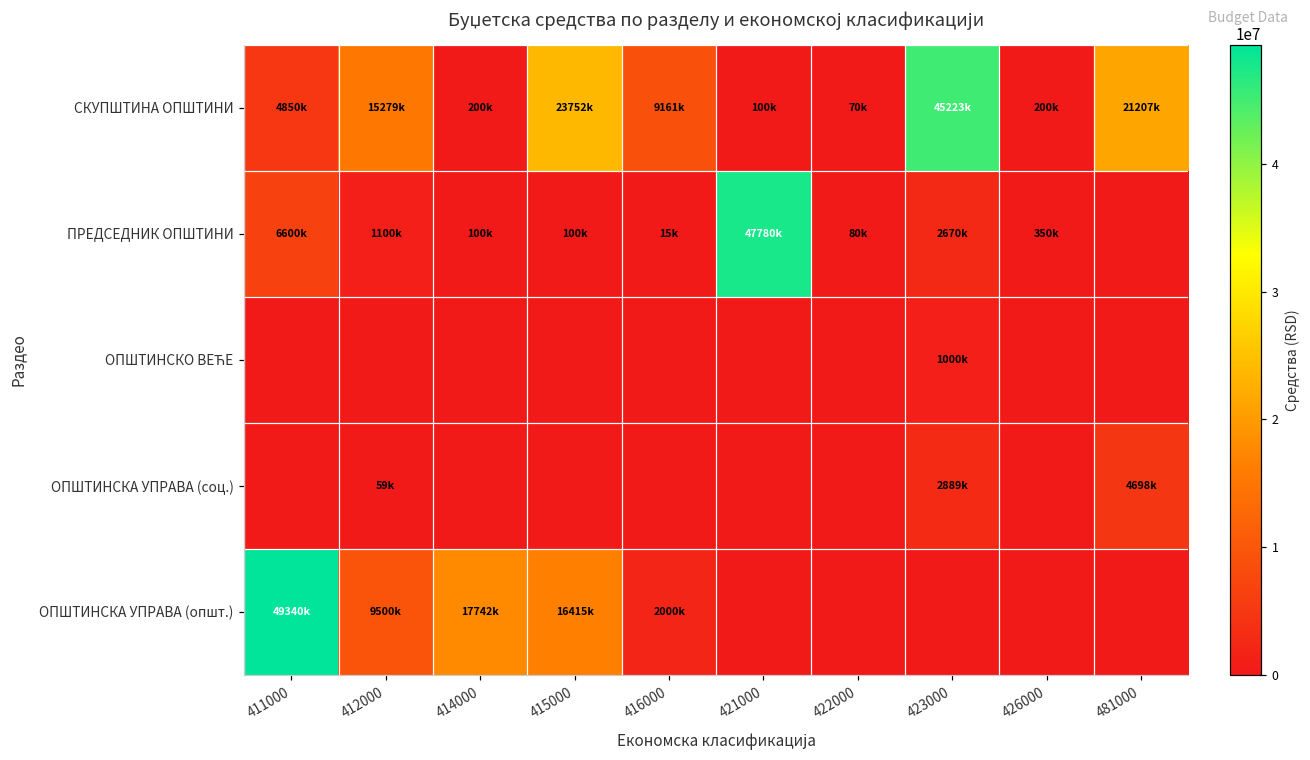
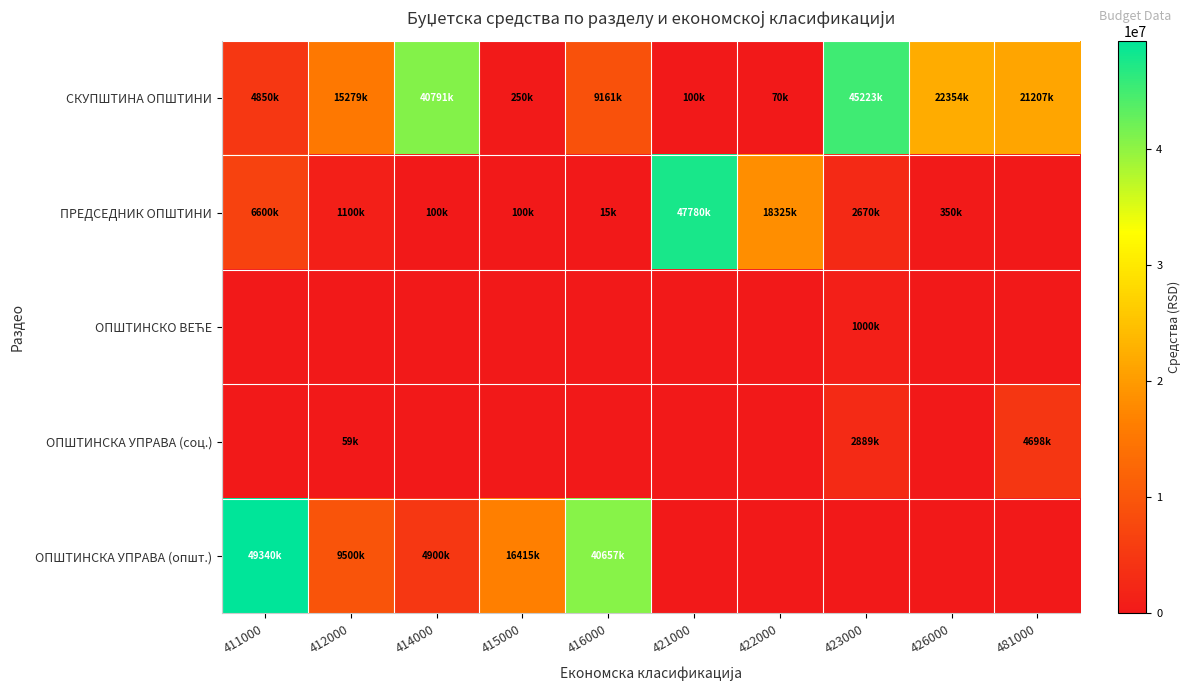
СКУПШТИНА ОПШТИНИ, 414000: 200k -> 40791k
СКУПШТИНА ОПШТИНИ, 415000: 23752k -> 250k
СКУПШТИНА ОПШТИНИ, 426000: 200k -> 22354k
ПРЕДСЕДНИК ОПШТИНИ, 422000: 80k -> 18325k
ОПШТИНСКА УПРАВА (општ.), 414000: 17742k -> 4900k
ОПШТИНСКА УПРАВА (општ.), 416000: 2000k -> 40657k
